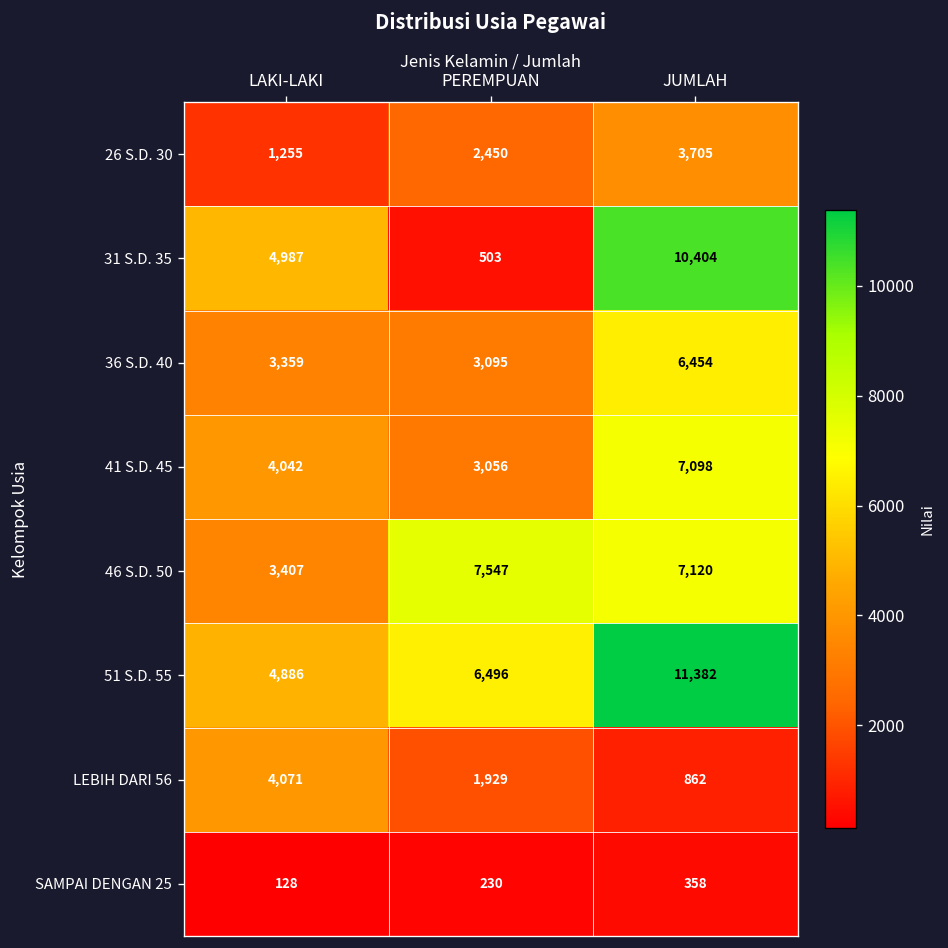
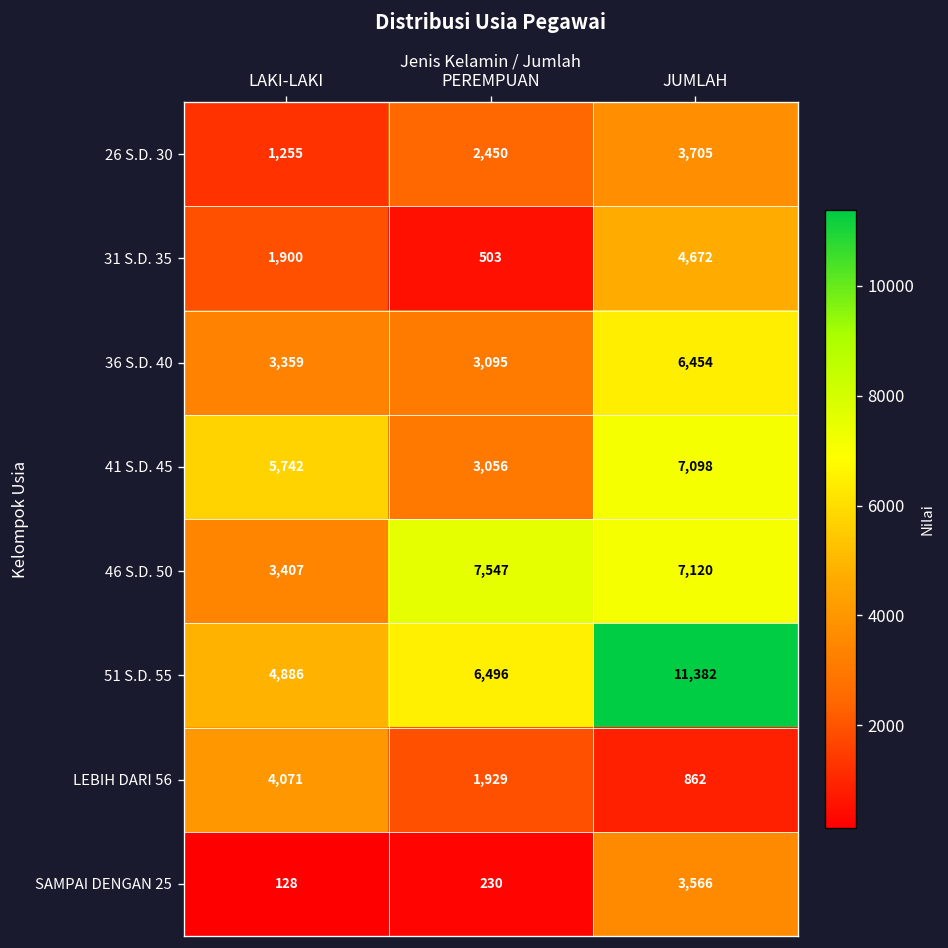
31 S.D. 35, LAKI-LAKI: 4,987 -> 1,900
31 S.D. 35, JUMLAH: 10,404 -> 4,672
41 S.D. 45, LAKI-LAKI: 4,042 -> 5,742
SAMPAI DENGAN 25, JUMLAH: 358 -> 3,566
